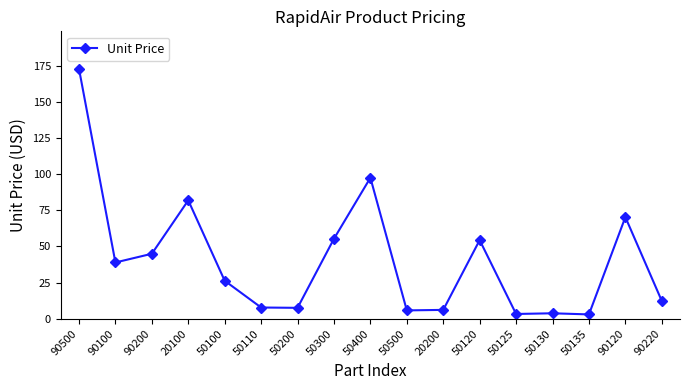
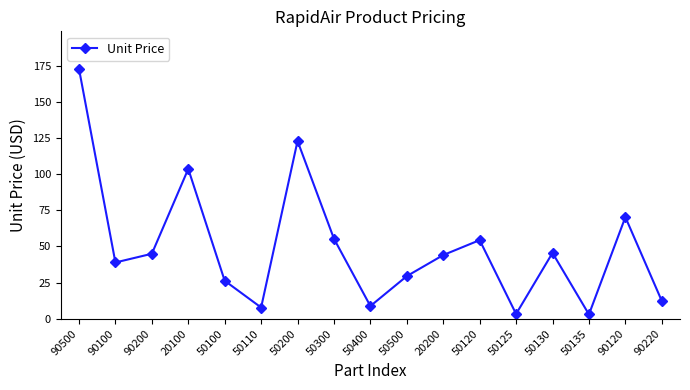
20100: 82 -> 104
50200: 8 -> 123
50400: 98 -> 9
50500: 6 -> 29
20200: 6 -> 44
50130: 4 -> 46
